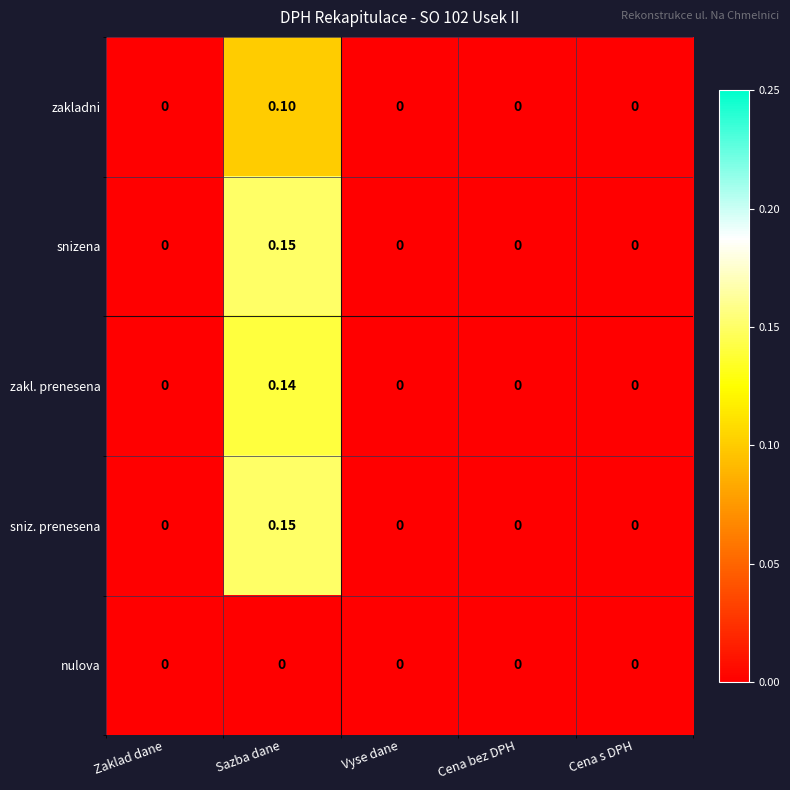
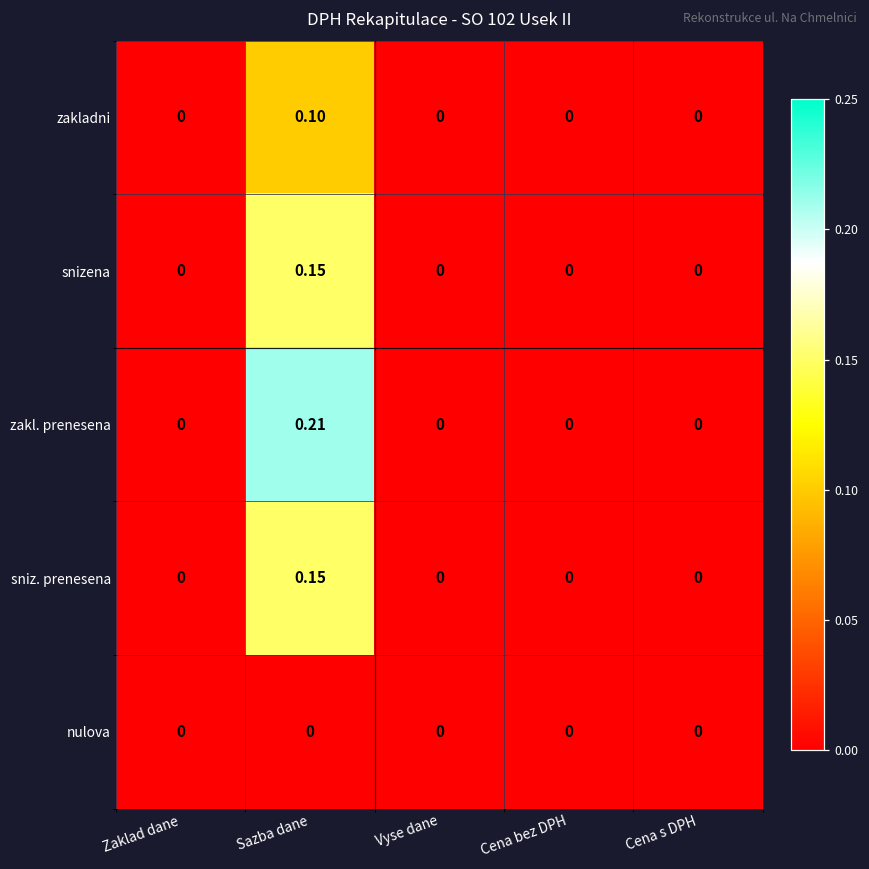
zakl. prenesena, Sazba dane: 0.14 -> 0.21
